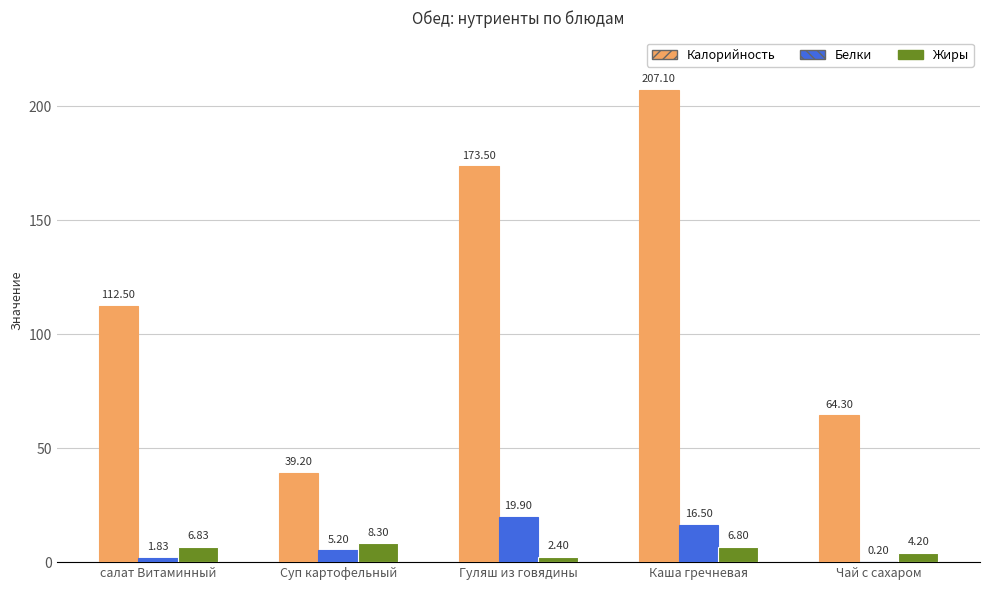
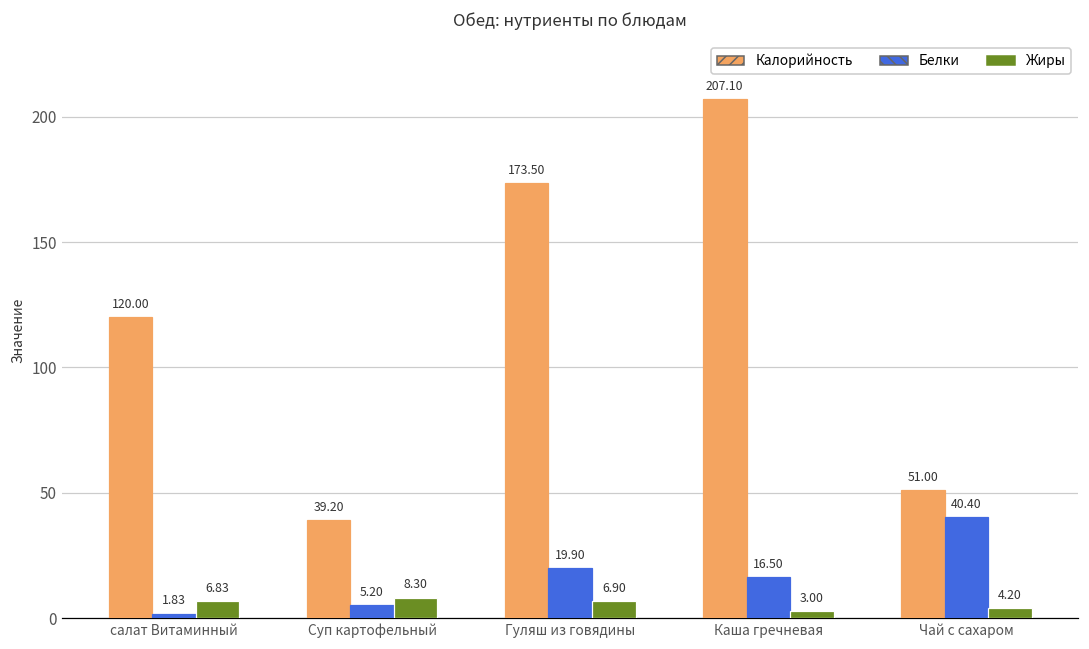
Калорийность, салат Витаминный: 112.50 -> 120.00
Жиры, Гуляш из говядины: 2.40 -> 6.90
Жиры, Каша гречневая: 6.80 -> 3.00
Калорийность, Чай с сахаром: 64.30 -> 51.00
Белки, Чай с сахаром: 0.20 -> 40.40
